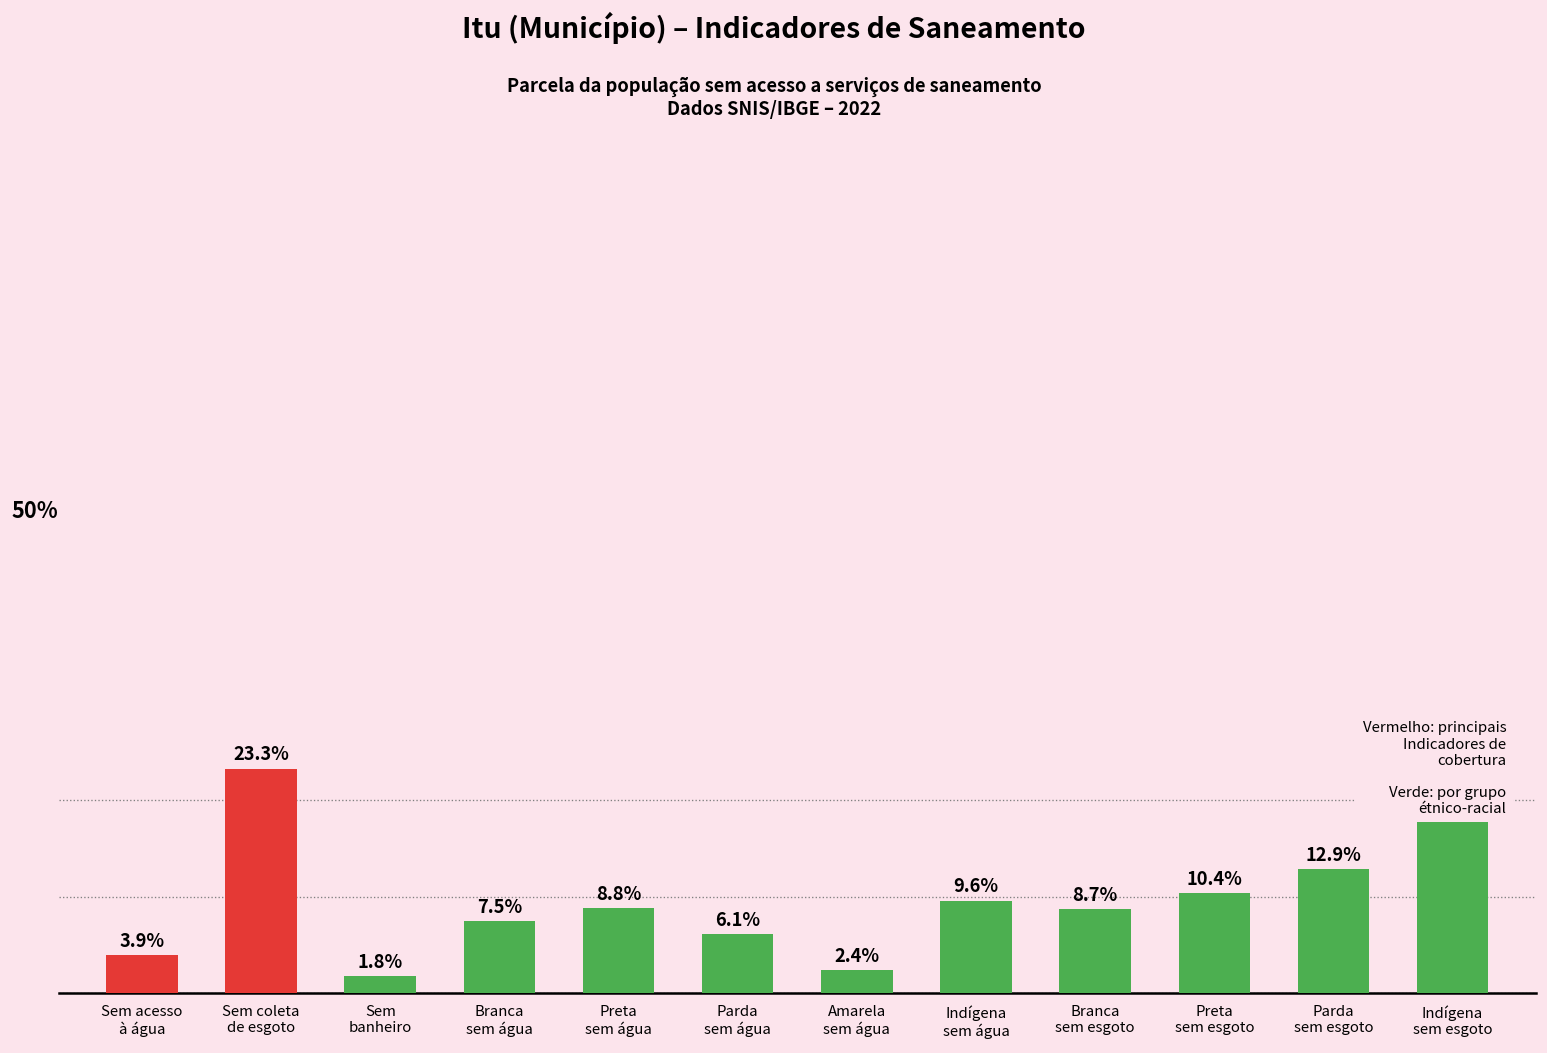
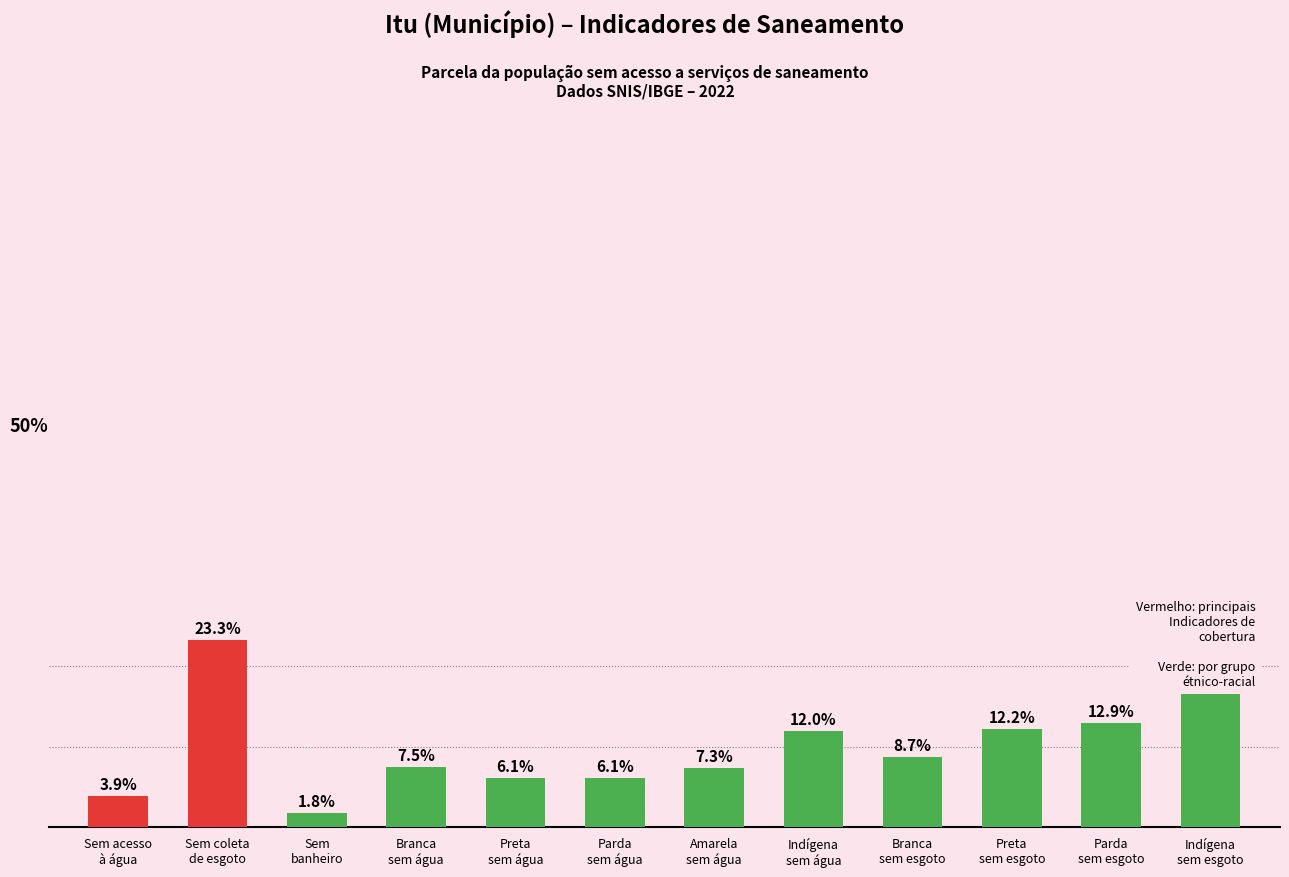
Preta sem água: 8.8% -> 6.1%
Amarela sem água: 2.4% -> 7.3%
Indígena sem água: 9.6% -> 12.0%
Preta sem esgoto: 10.4% -> 12.2%
